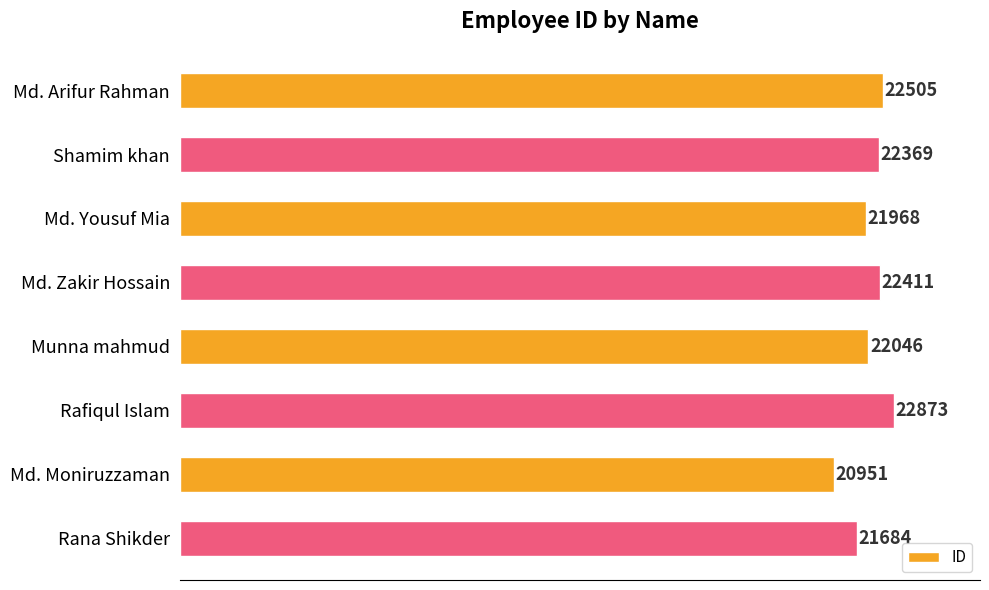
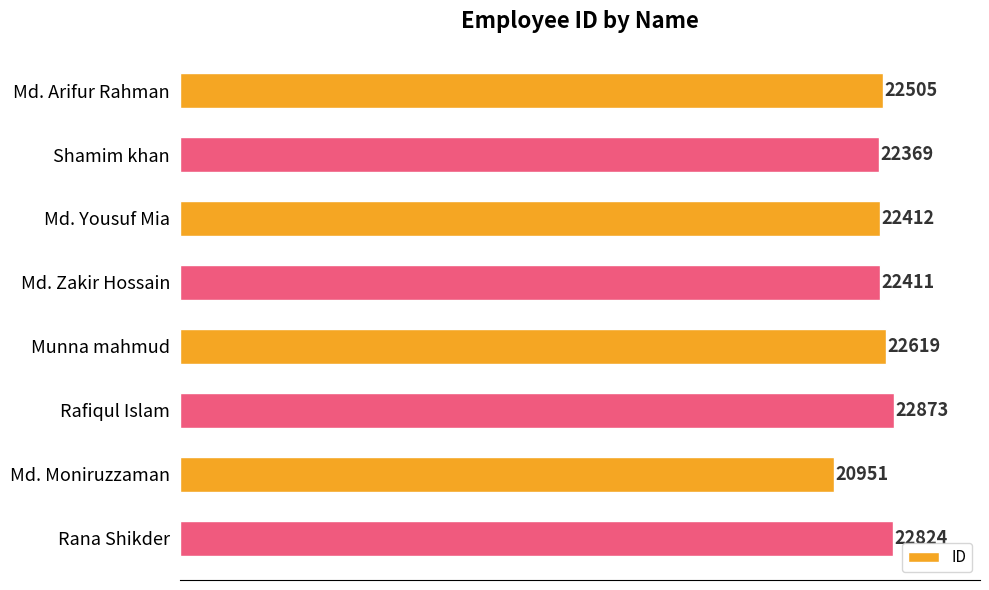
Md. Yousuf Mia: 21968 -> 22412
Munna mahmud: 22046 -> 22619
Rana Shikder: 21684 -> 22824
